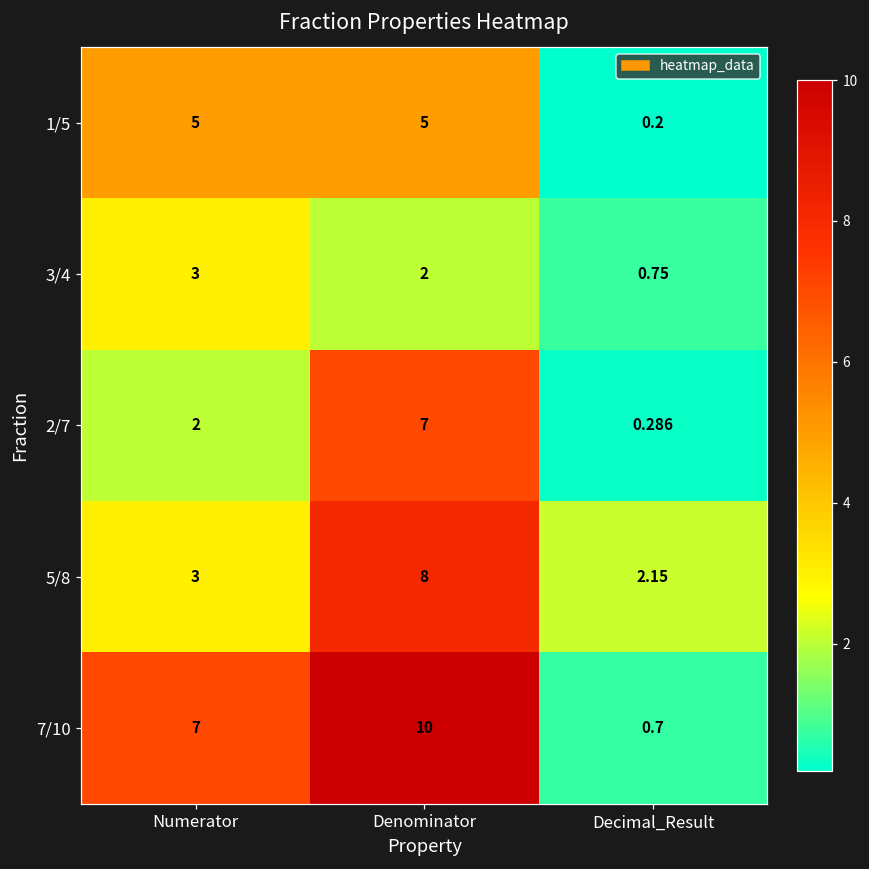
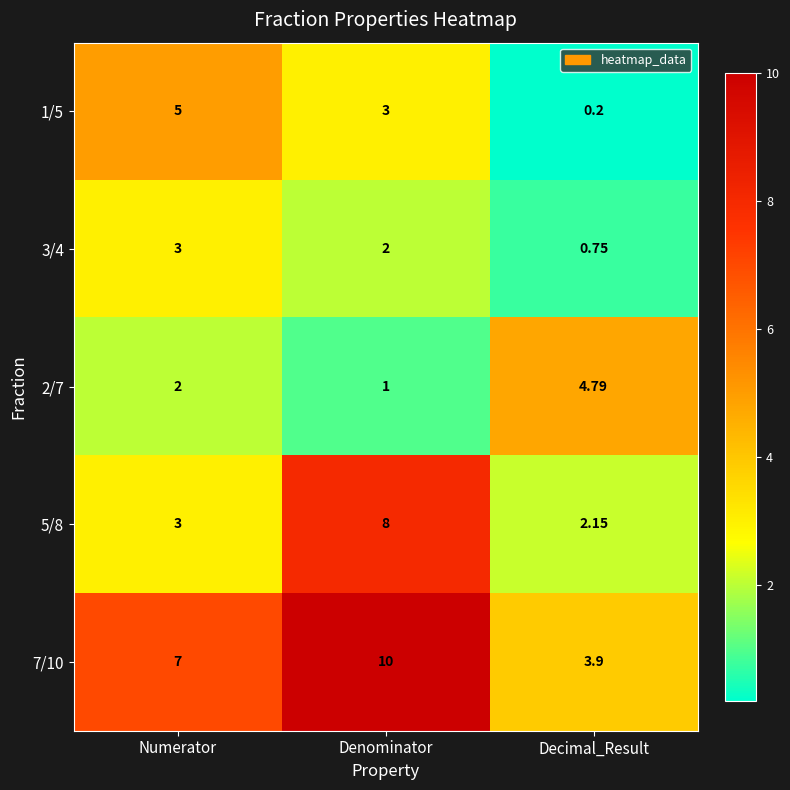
1/5, Denominator: 5 -> 3
2/7, Denominator: 7 -> 1
2/7, Decimal_Result: 0.286 -> 4.79
7/10, Decimal_Result: 0.7 -> 3.9
